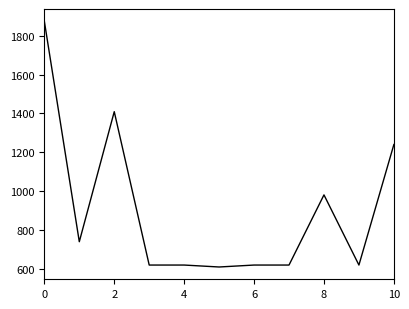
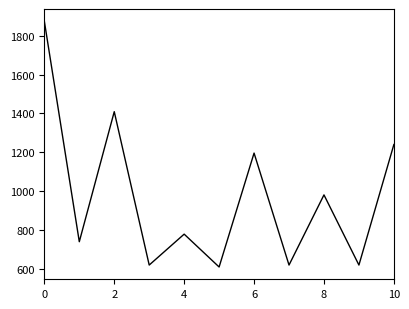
4: 620 -> 780
6: 620 -> 1200
